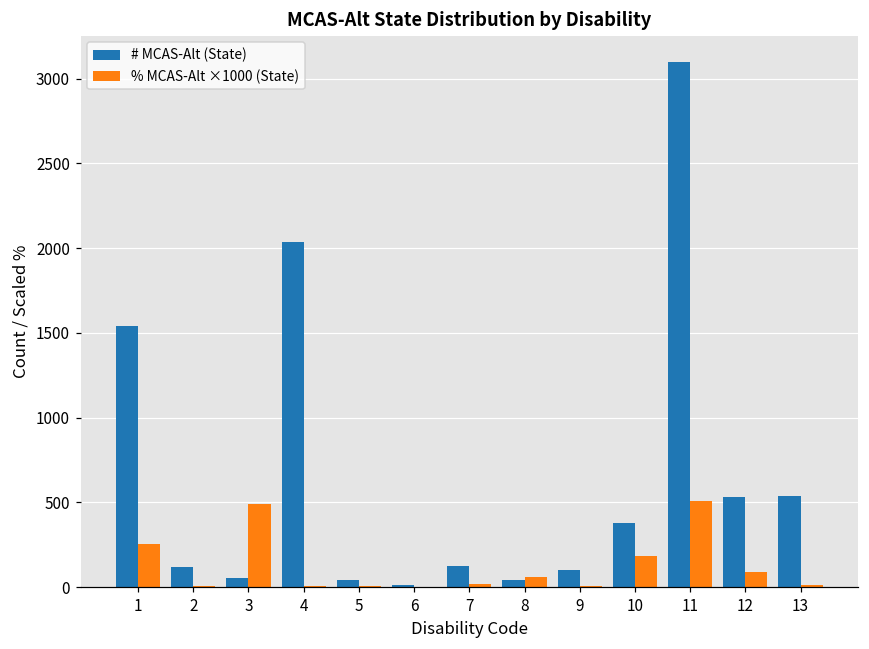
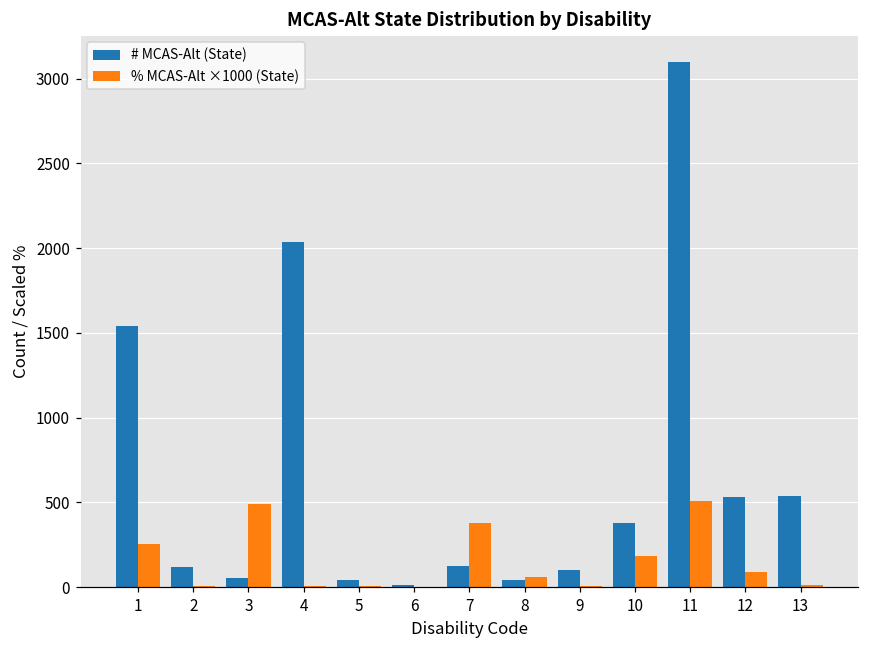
% MCAS-Alt ×1000 (State), 7: 20 -> 380
